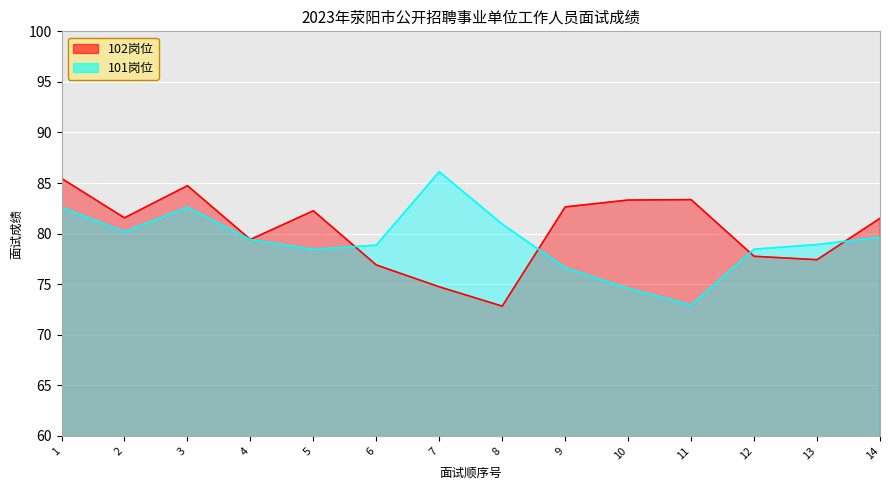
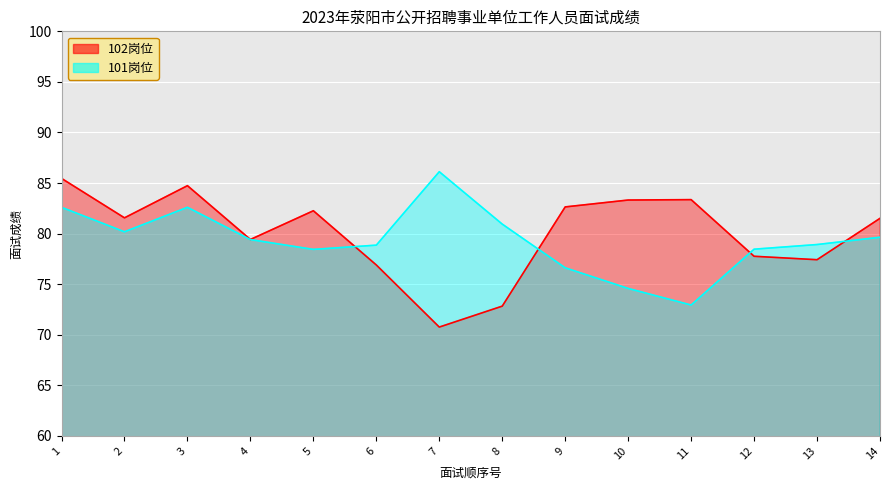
102岗位, 7: 74.7 -> 70.8
